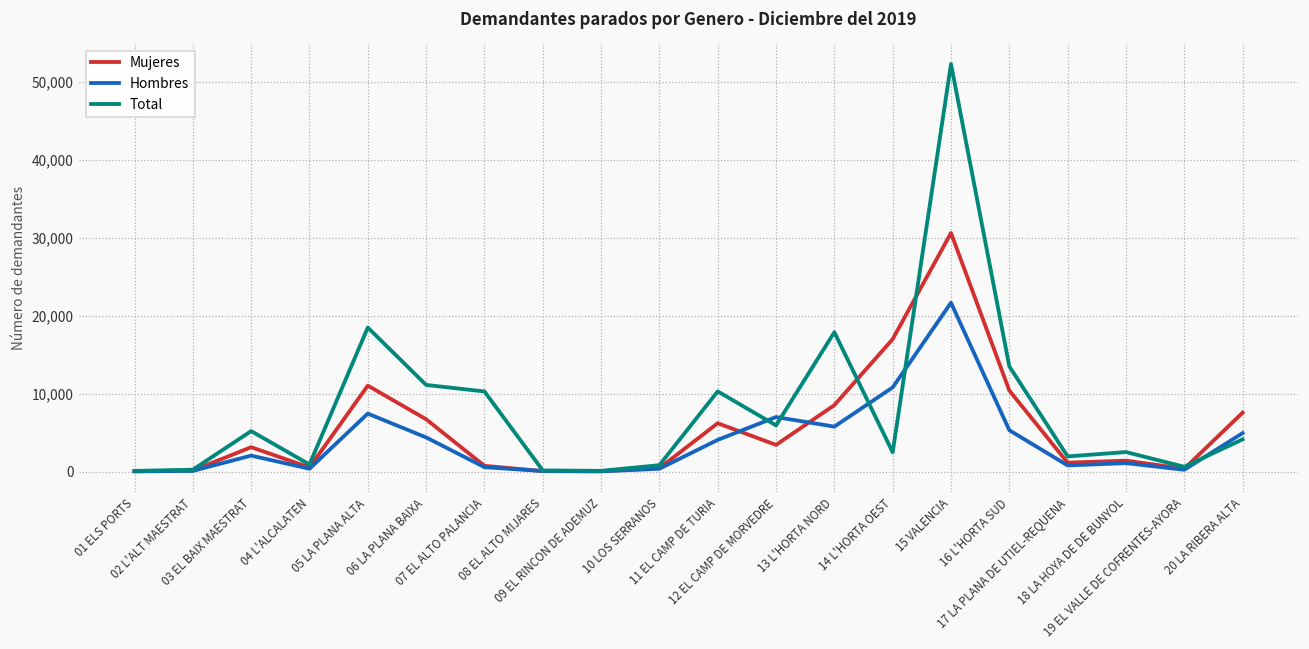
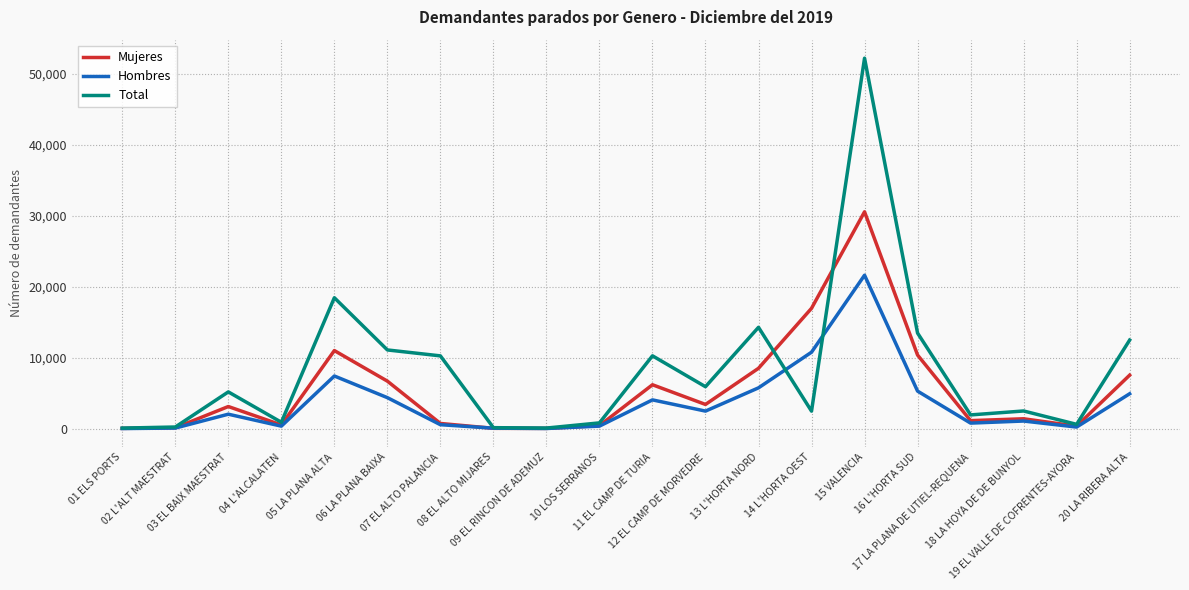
Hombres, 12 EL CAMP DE MORVEDRE: 7,000 -> 2,000
Total, 13 L'HORTA NORD: 18,000 -> 14,000
Total, 20 LA RIBERA ALTA: 4,000 -> 13,000
